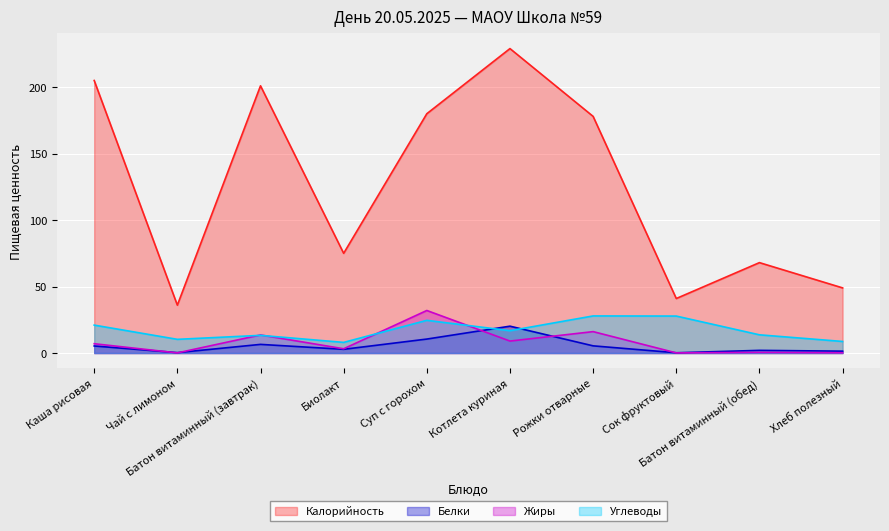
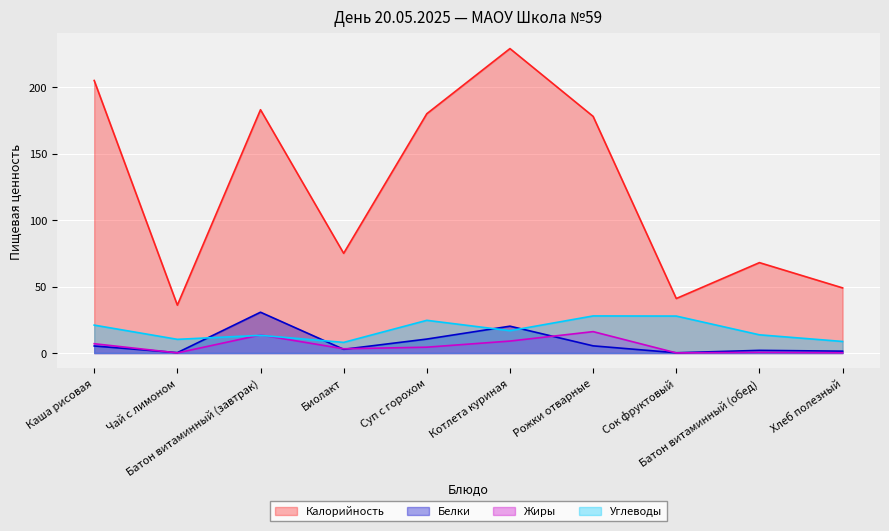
Калорийность, Батон витаминный (завтрак): 201 -> 183
Белки, Батон витаминный (завтрак): 7 -> 31
Жиры, Суп с горохом: 32 -> 4
